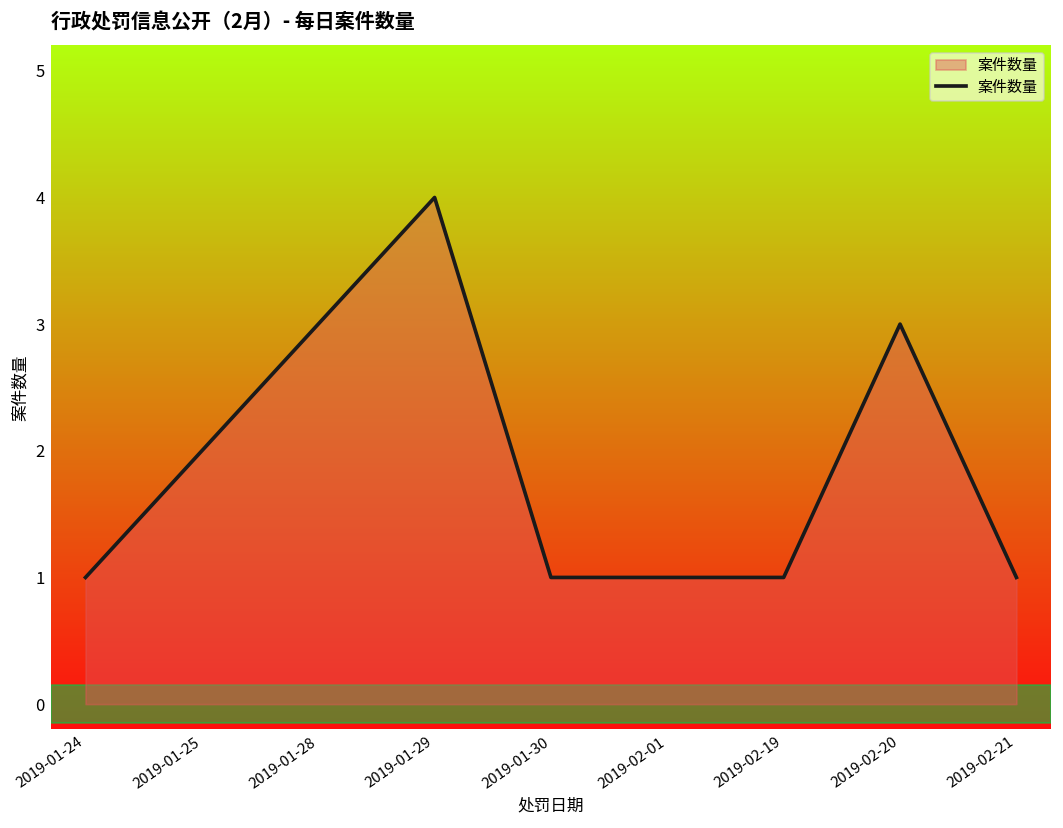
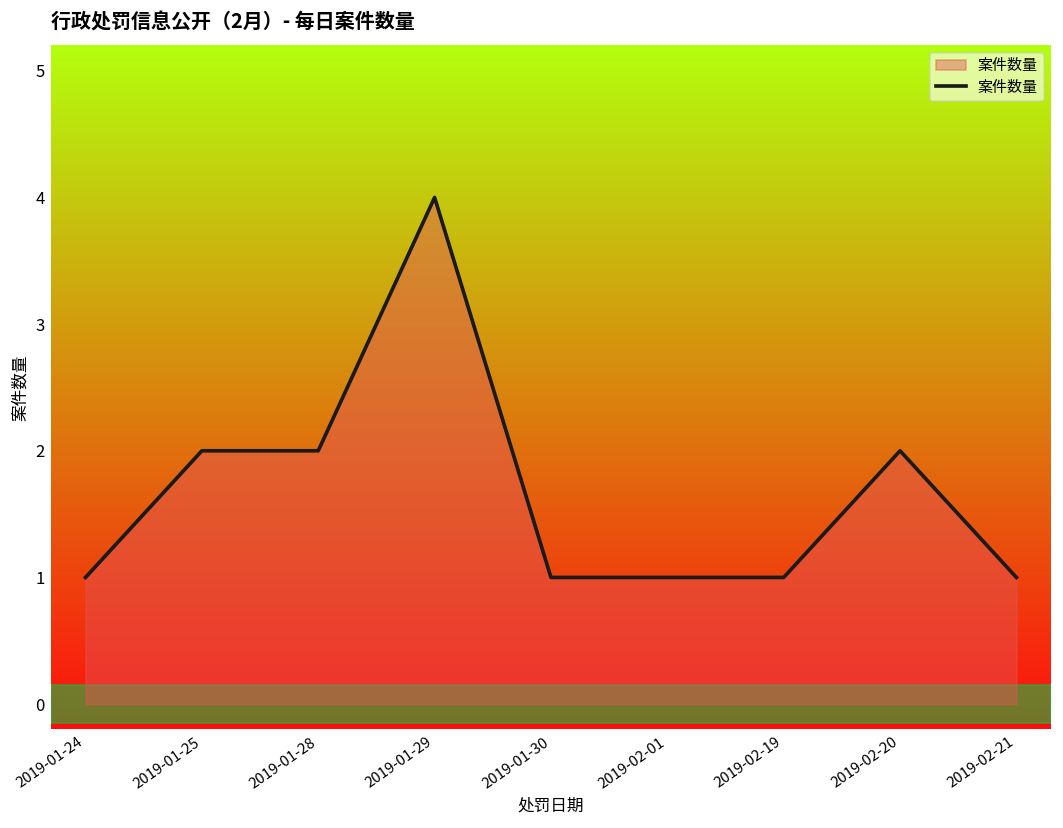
2019-01-28: 3 -> 2
2019-02-20: 3 -> 2
